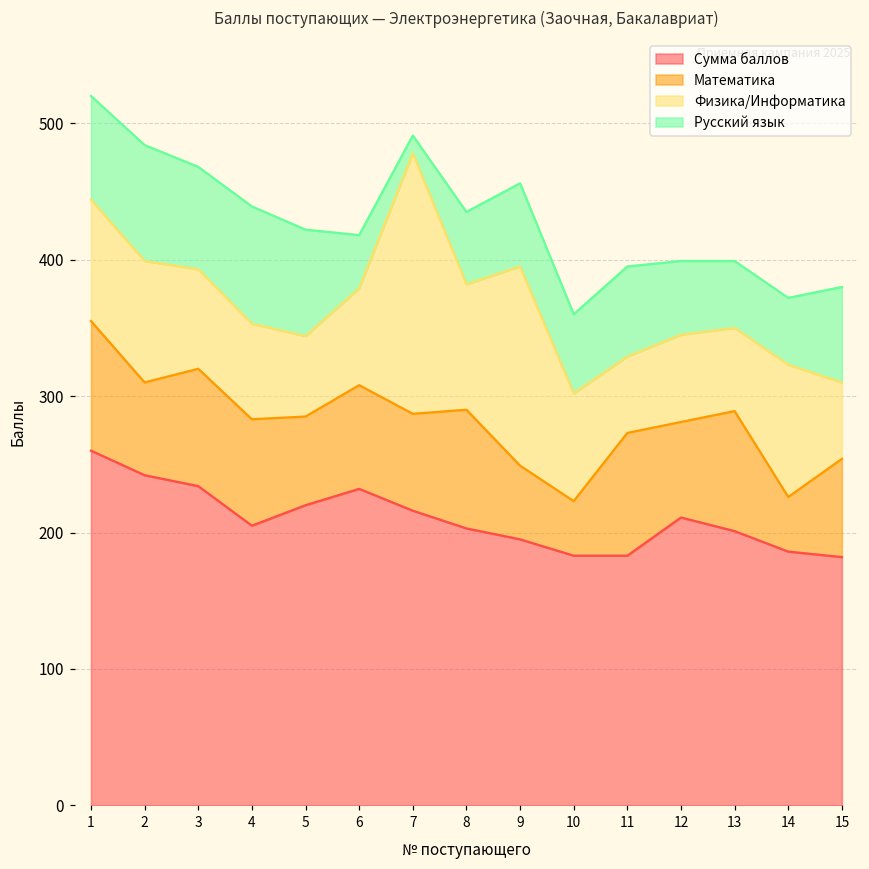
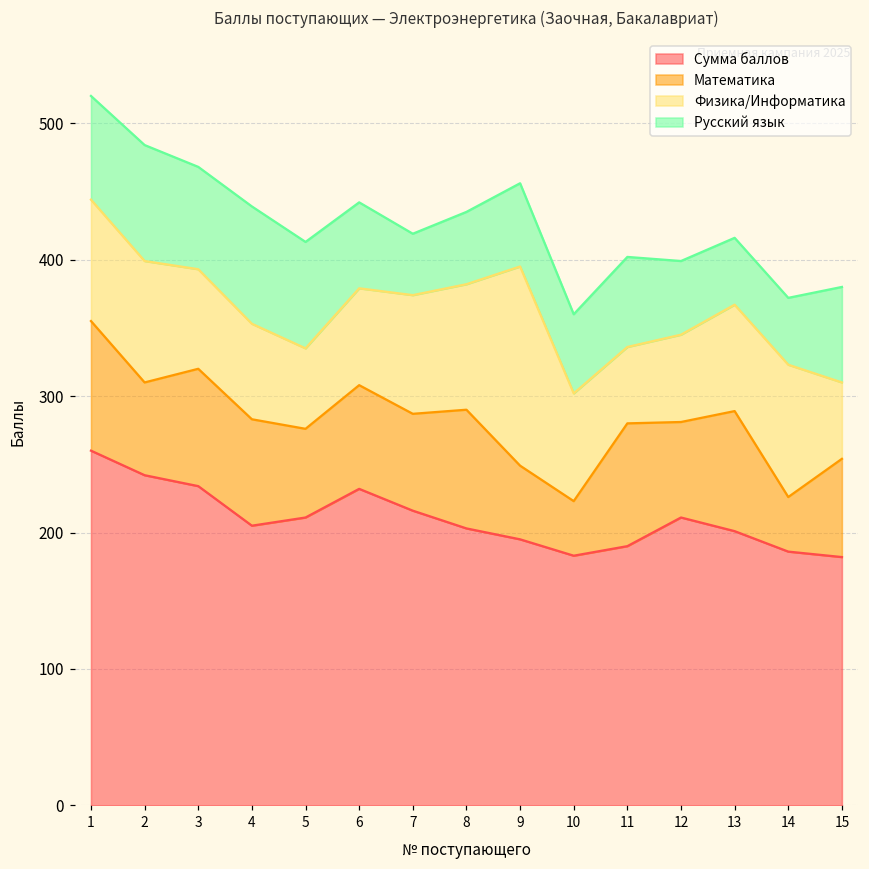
Сумма баллов, 5: 220 -> 211
Русский язык, 6: 39 -> 63
Физика/Информатика, 7: 191 -> 87
Русский язык, 7: 13 -> 45
Сумма баллов, 11: 183 -> 190
Физика/Информатика, 13: 61 -> 78
